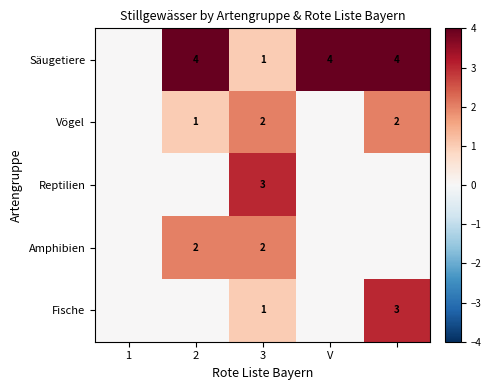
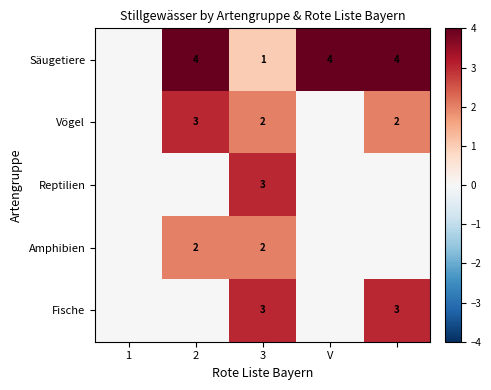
Vögel, 2: 1 -> 3
Fische, 3: 1 -> 3
